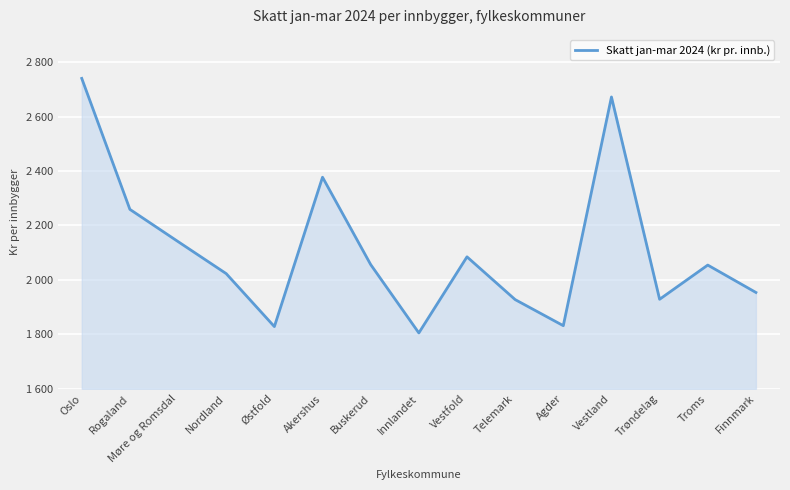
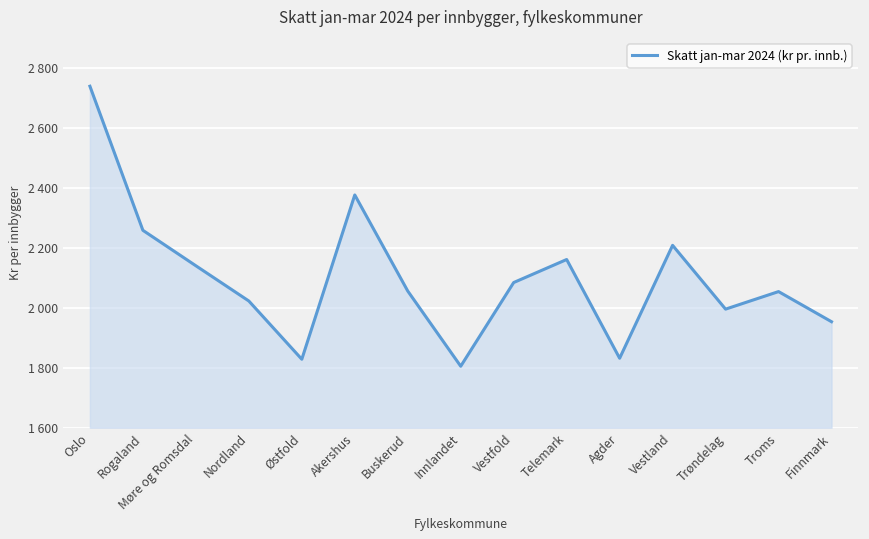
Telemark: 1930 -> 2160
Vestland: 2670 -> 2210
Trøndelag: 1930 -> 2000
